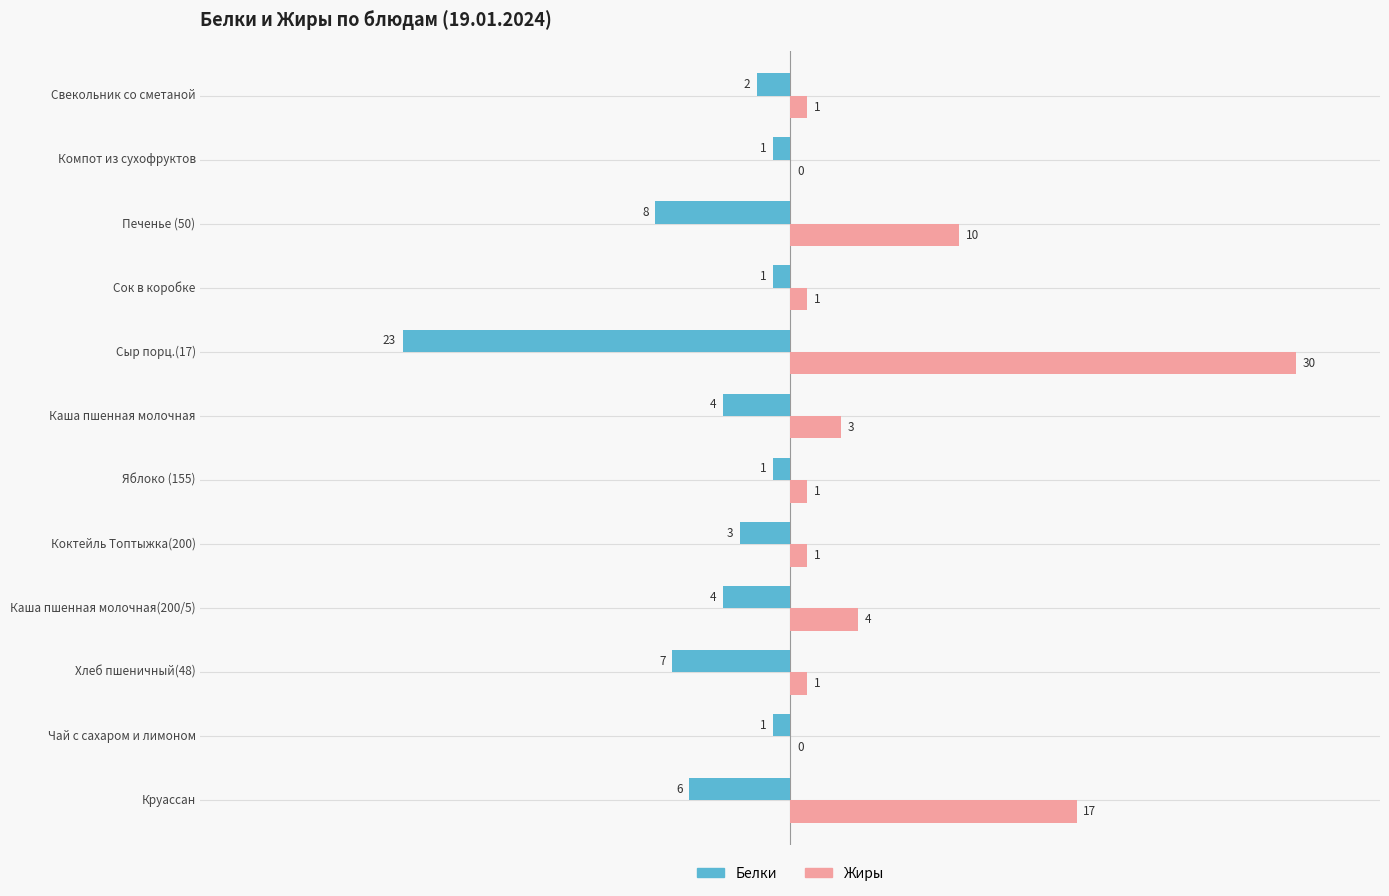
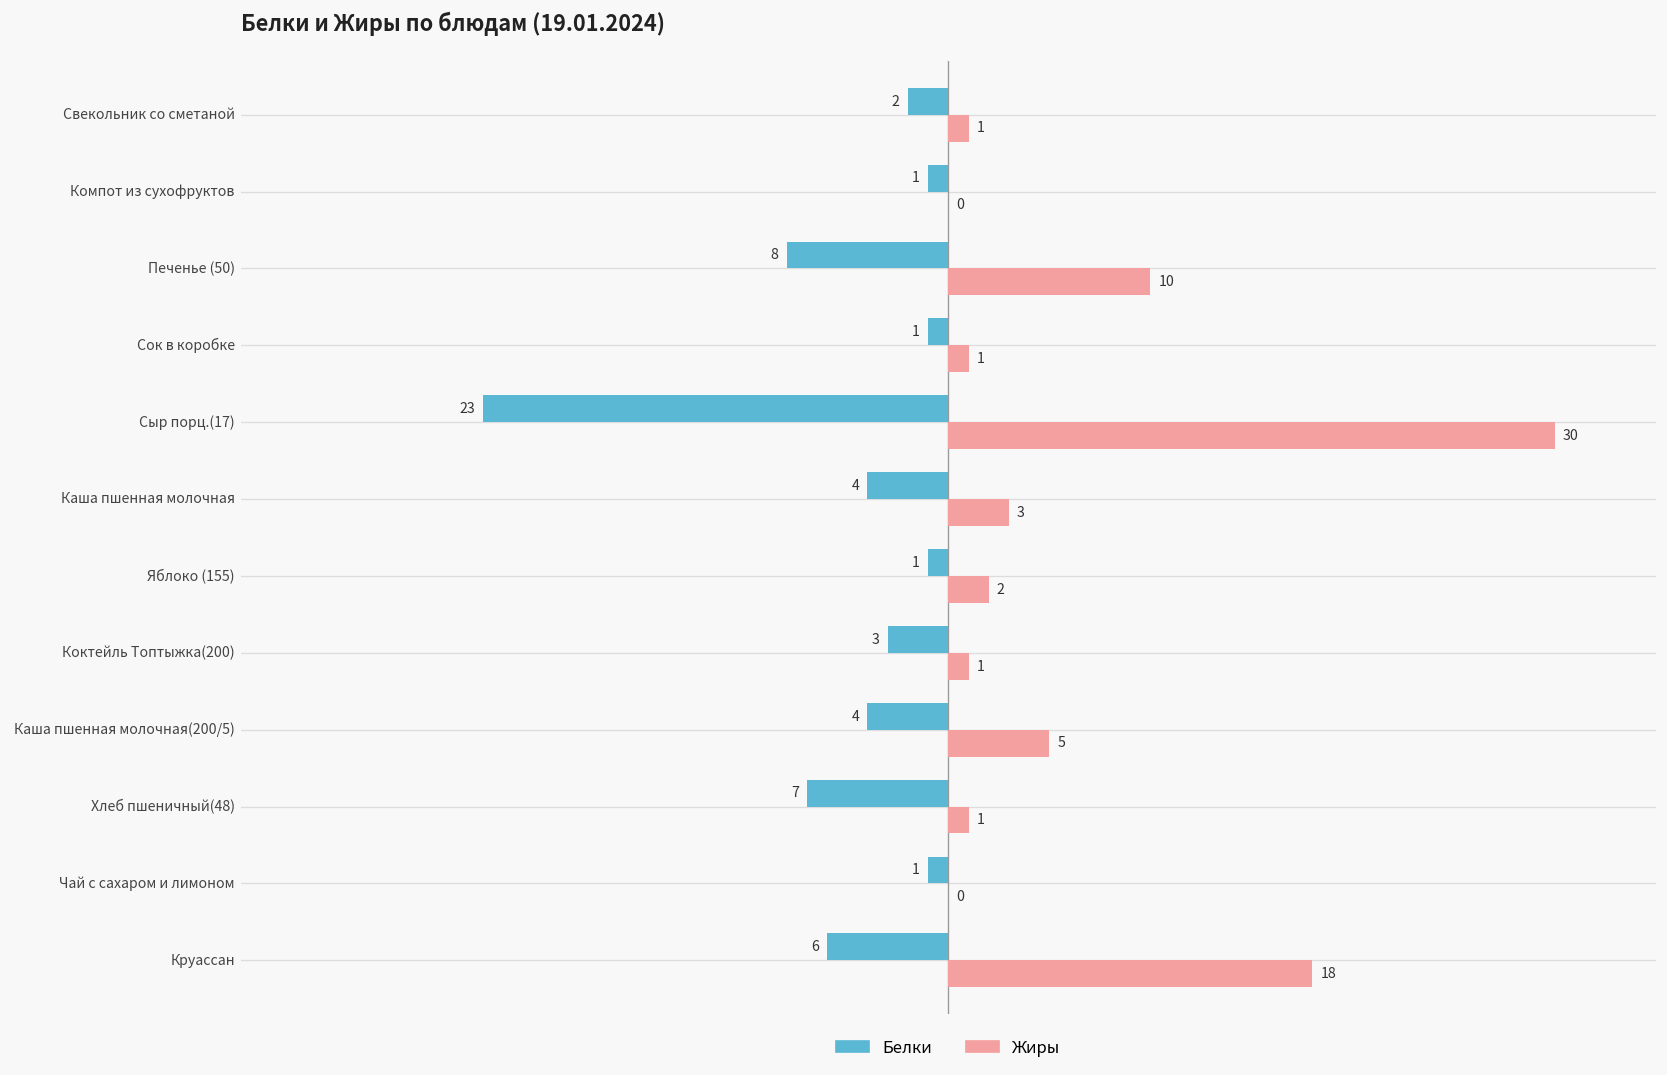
Жиры, Яблоко (155): 1 -> 2
Жиры, Каша пшенная молочная(200/5): 4 -> 5
Жиры, Круассан: 17 -> 18
